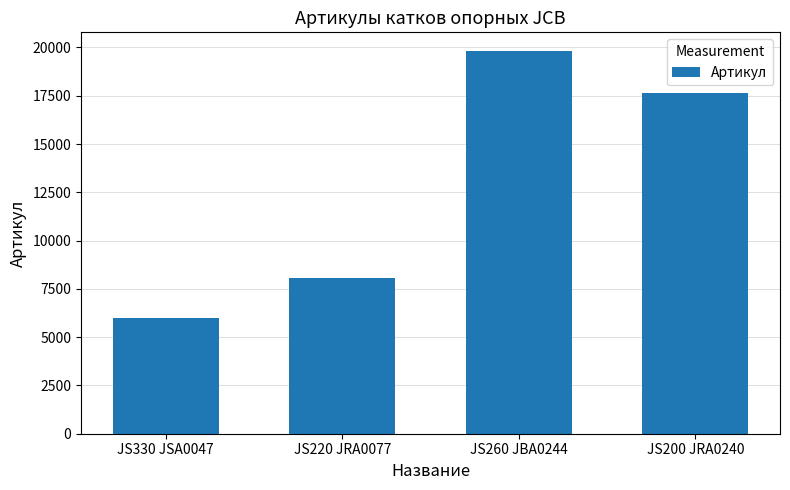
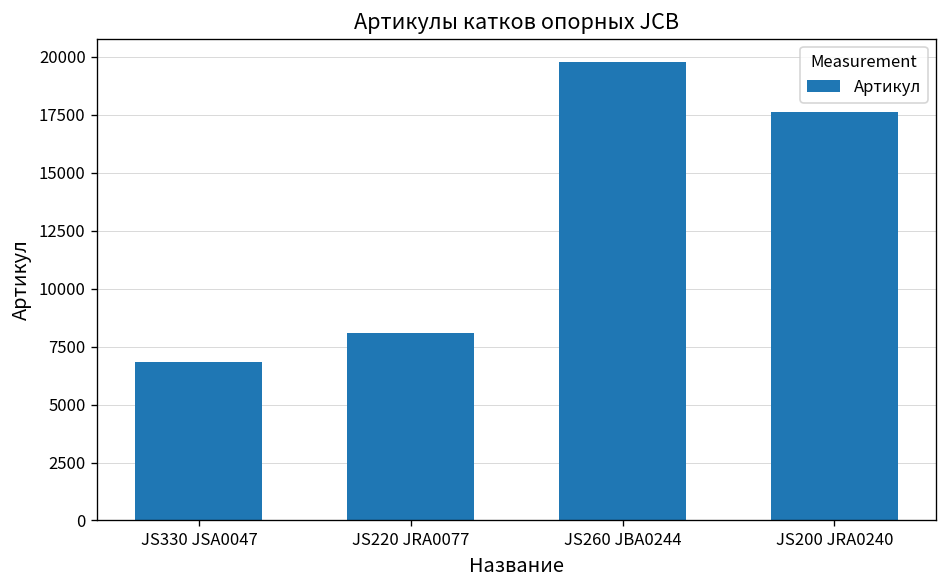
JS330 JSA0047: 6000 -> 6800
